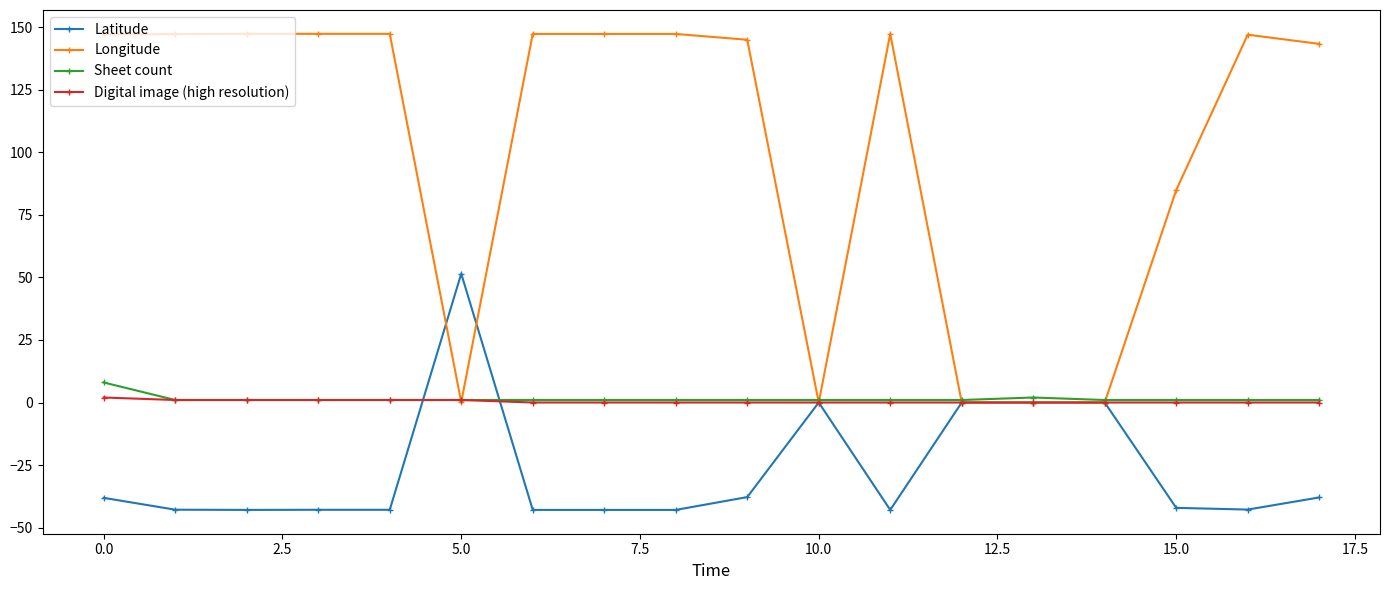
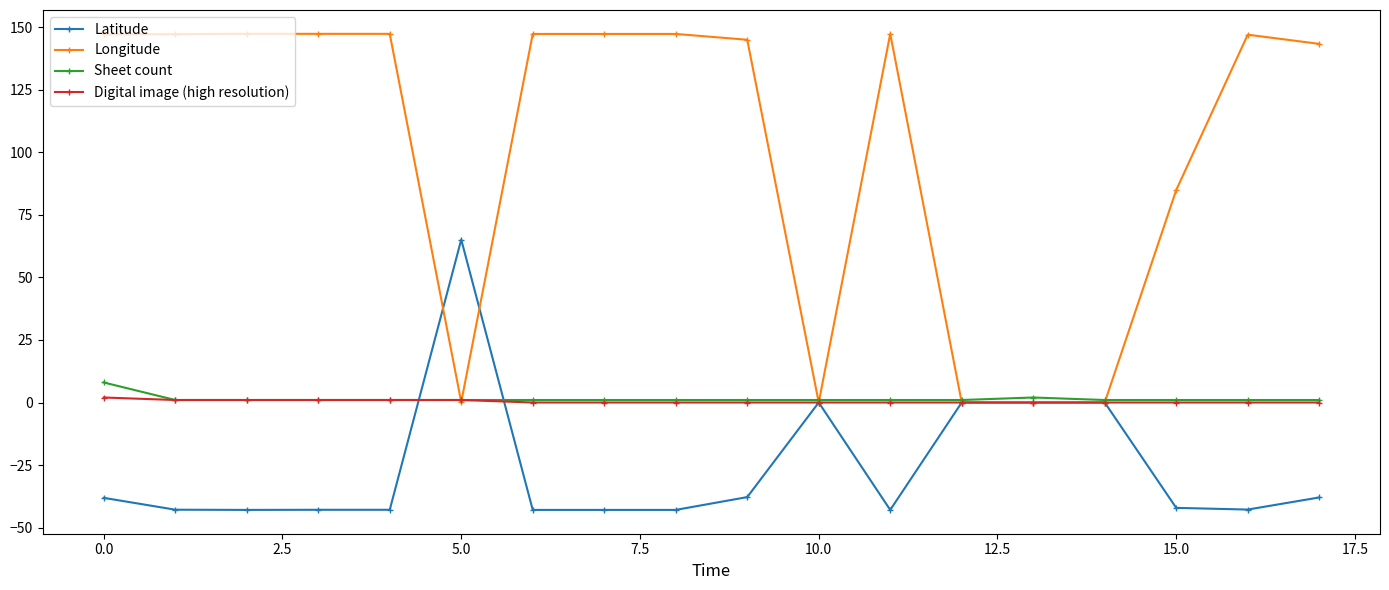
Latitude, 5.0: 51 -> 65
